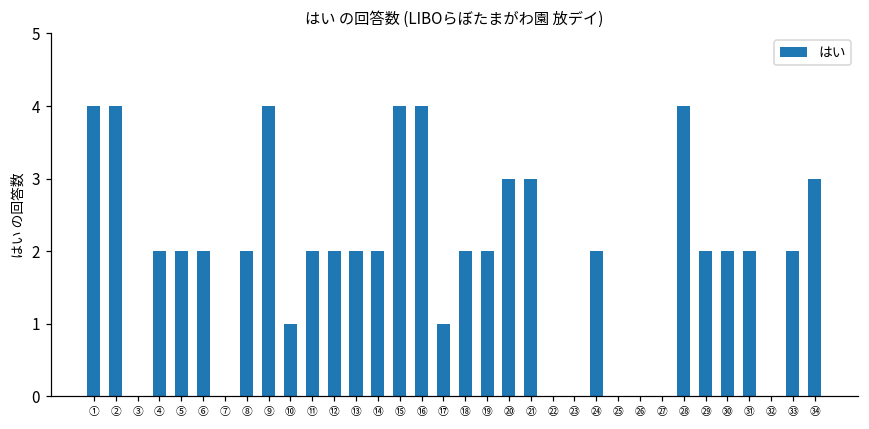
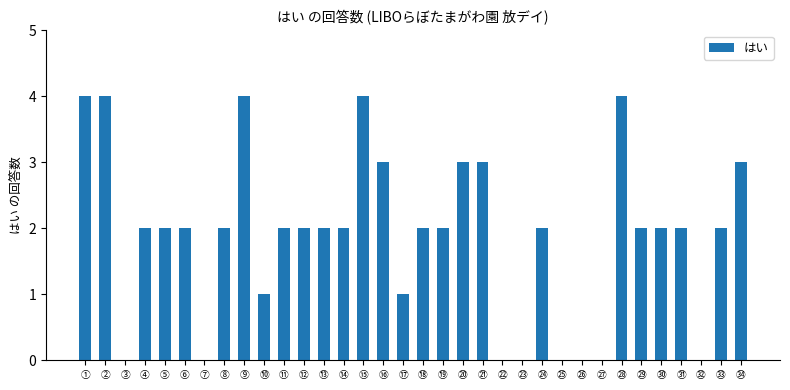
⑯: 4 -> 3
